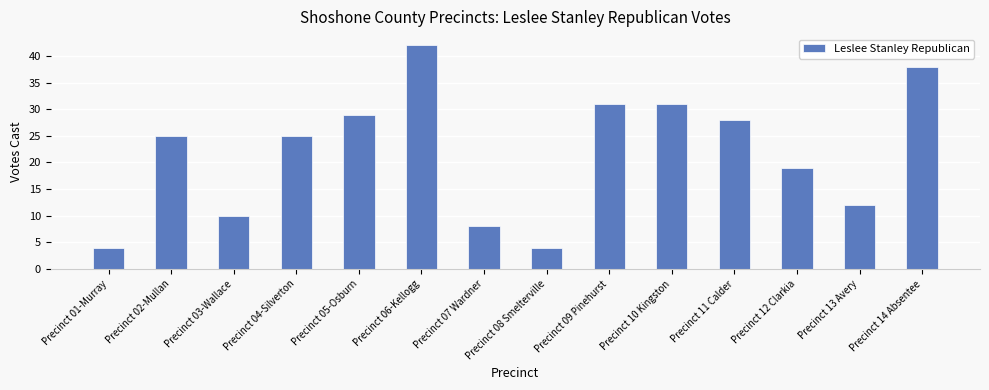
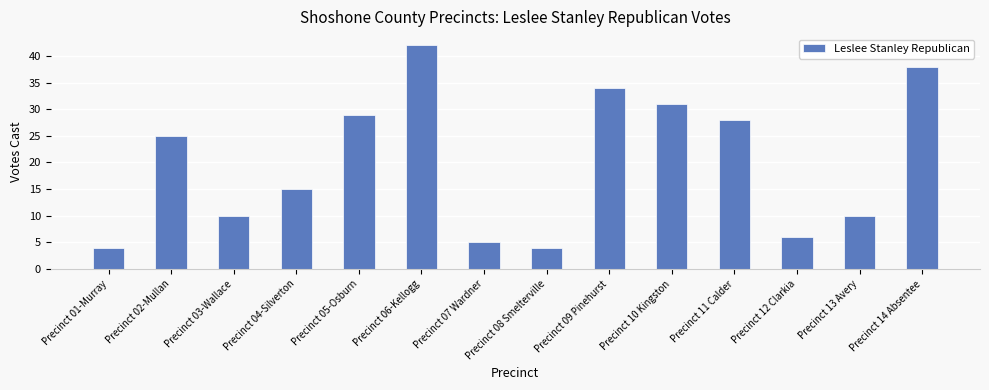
Precinct 04-Silverton: 25 -> 15
Precinct 07 Wardner: 8 -> 5
Precinct 09 Pinehurst: 31 -> 34
Precinct 12 Clarkia: 19 -> 6
Precinct 13 Avery: 12 -> 10
